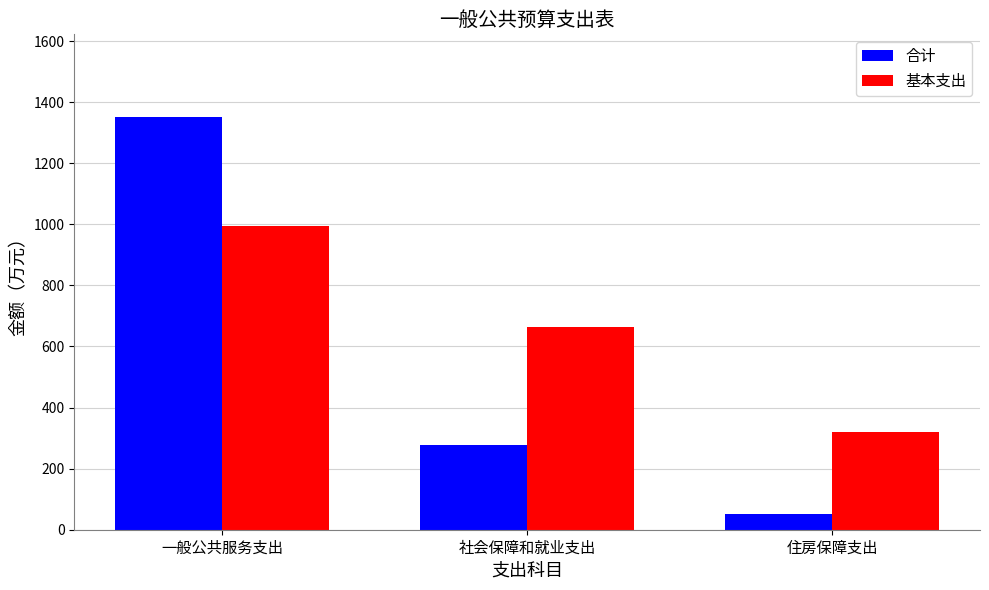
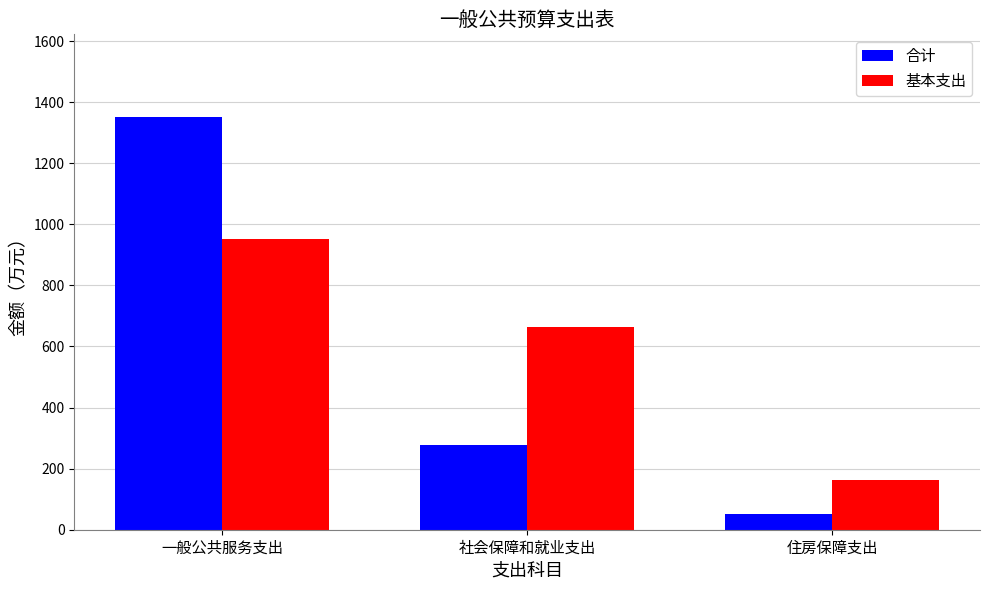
基本支出, 一般公共服务支出: 990 -> 950
基本支出, 住房保障支出: 320 -> 160
